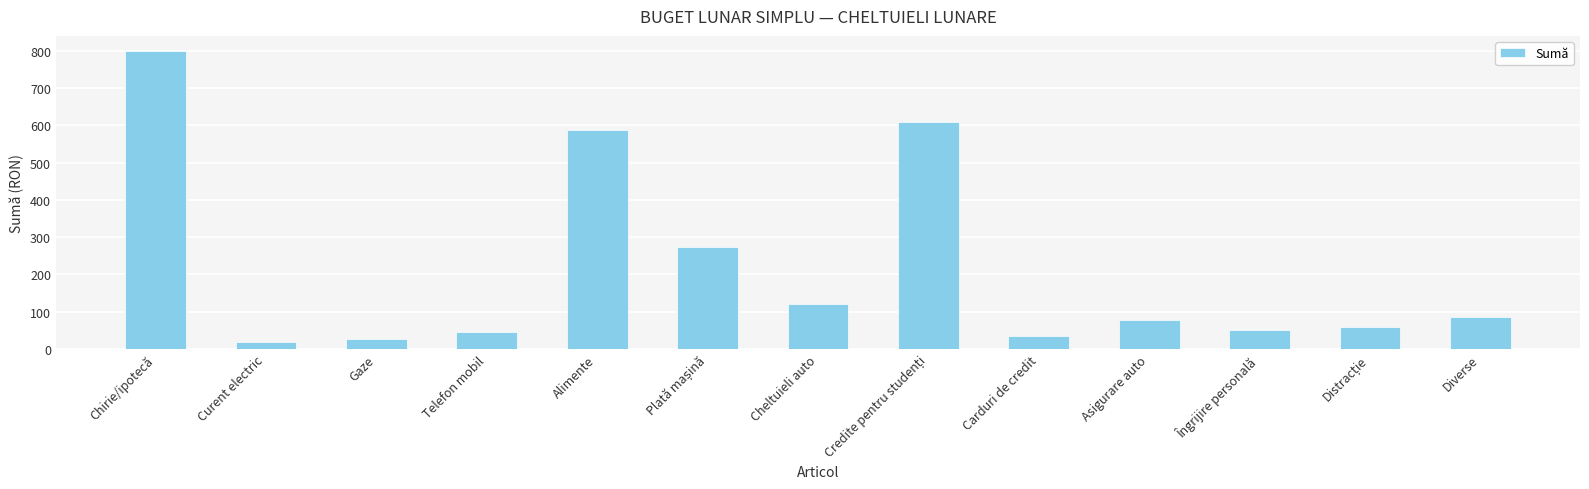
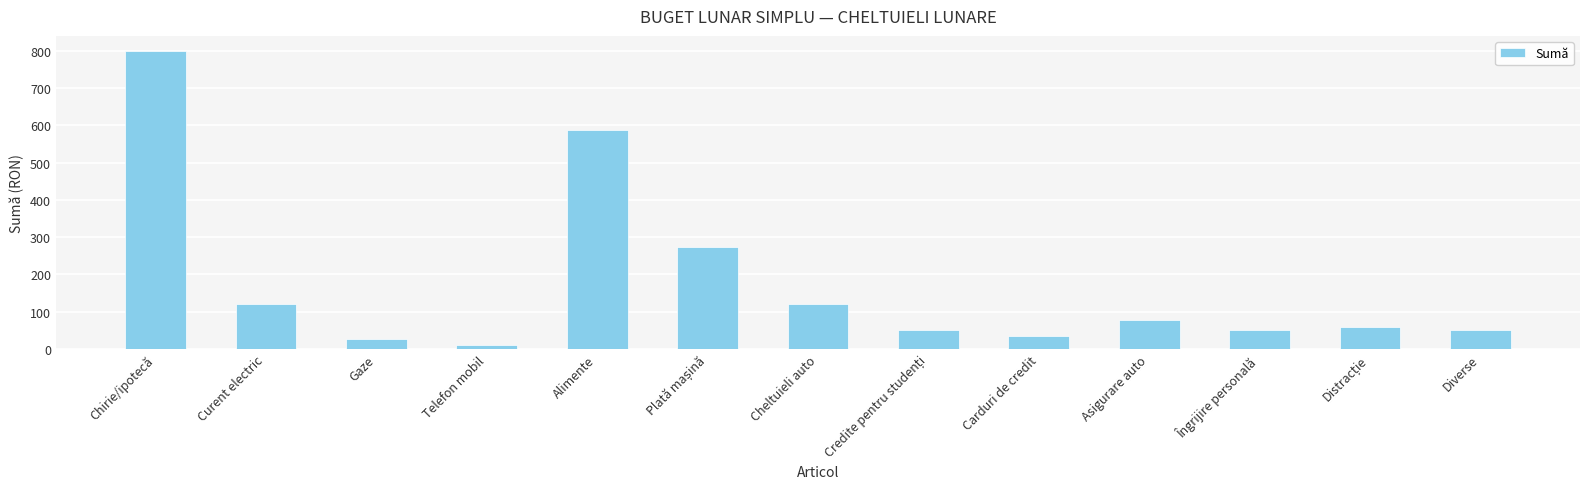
Curent electric: 20 -> 120
Telefon mobil: 50 -> 10
Credite pentru studenți: 610 -> 50
Diverse: 90 -> 50
